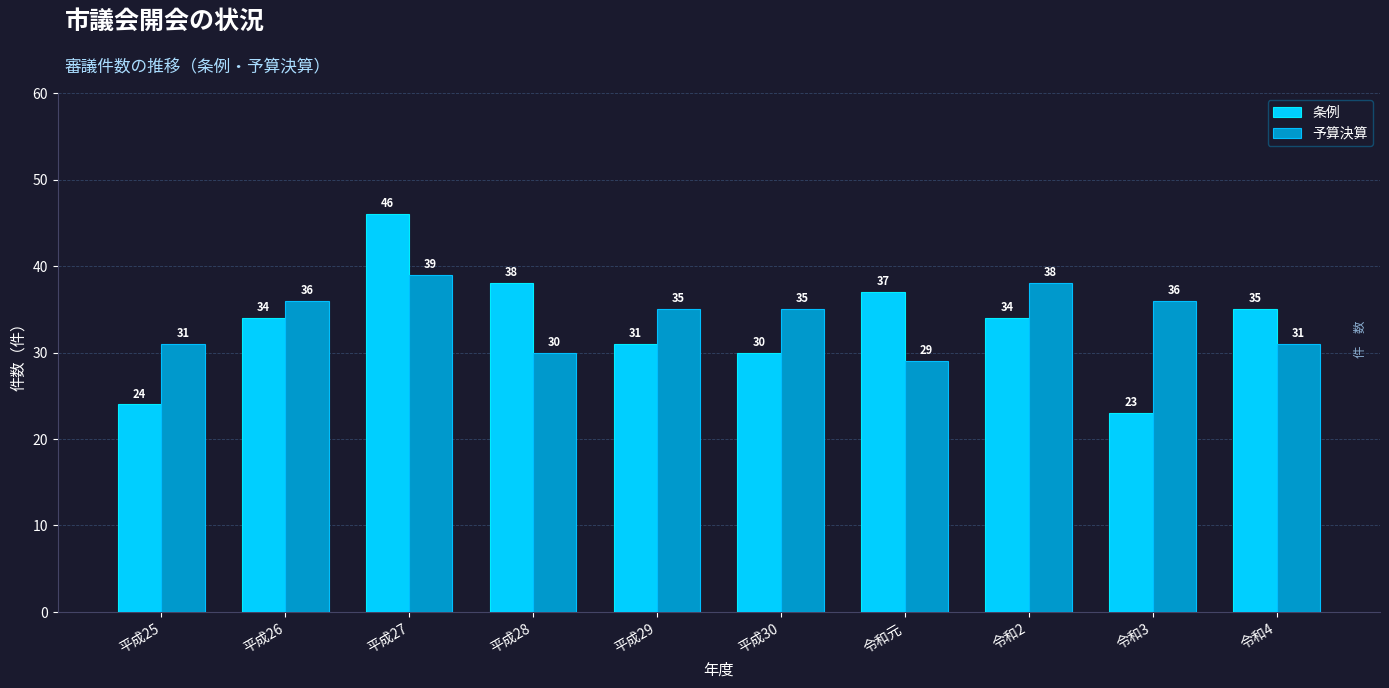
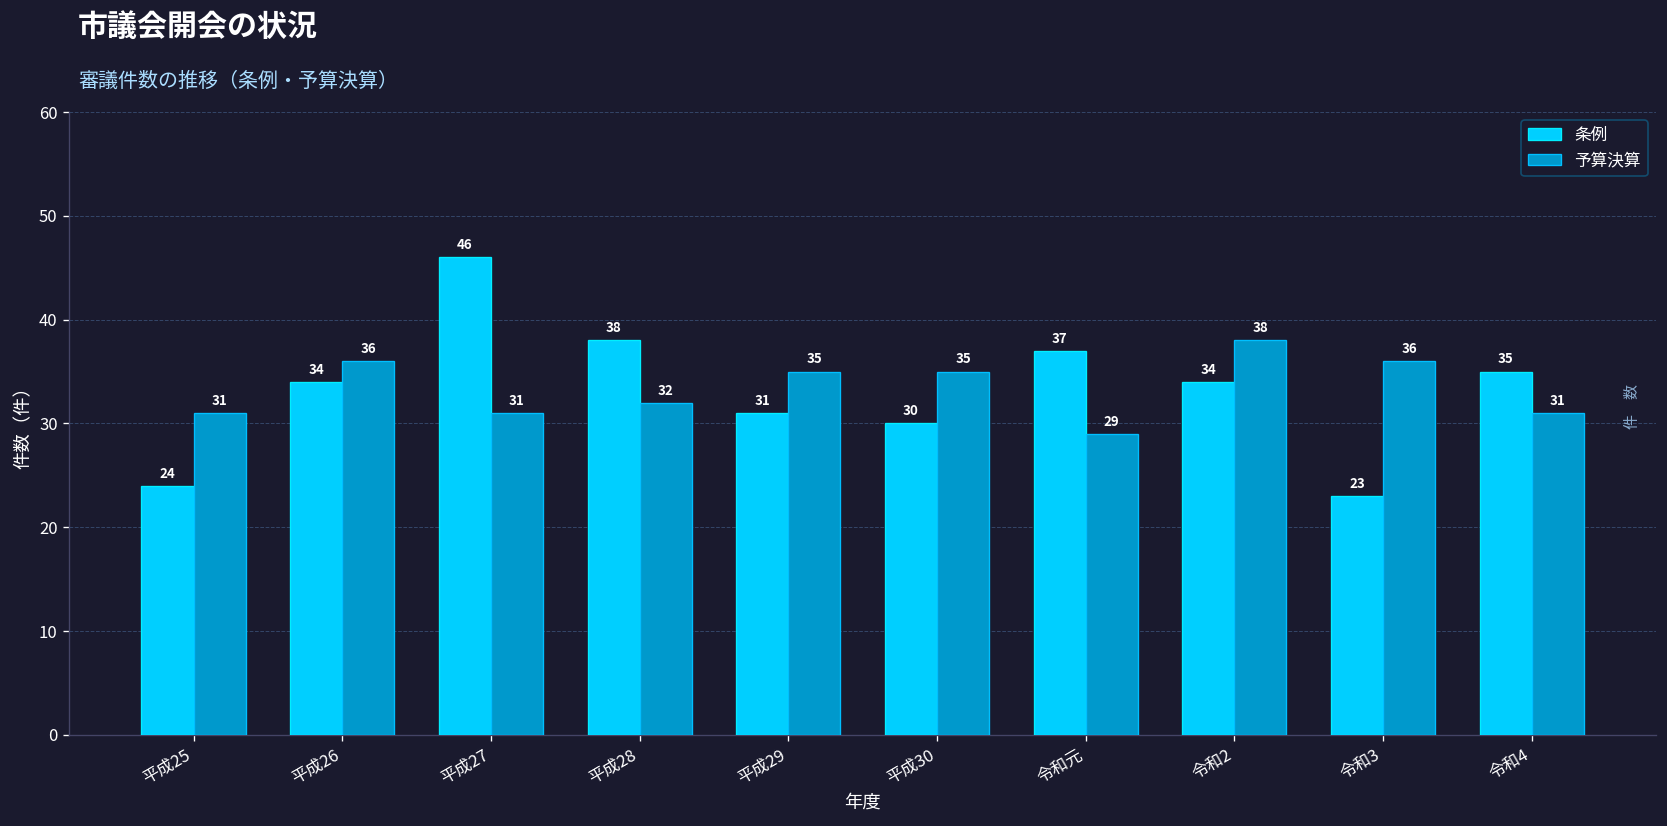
予算決算, 平成27: 39 -> 31
予算決算, 平成28: 30 -> 32
